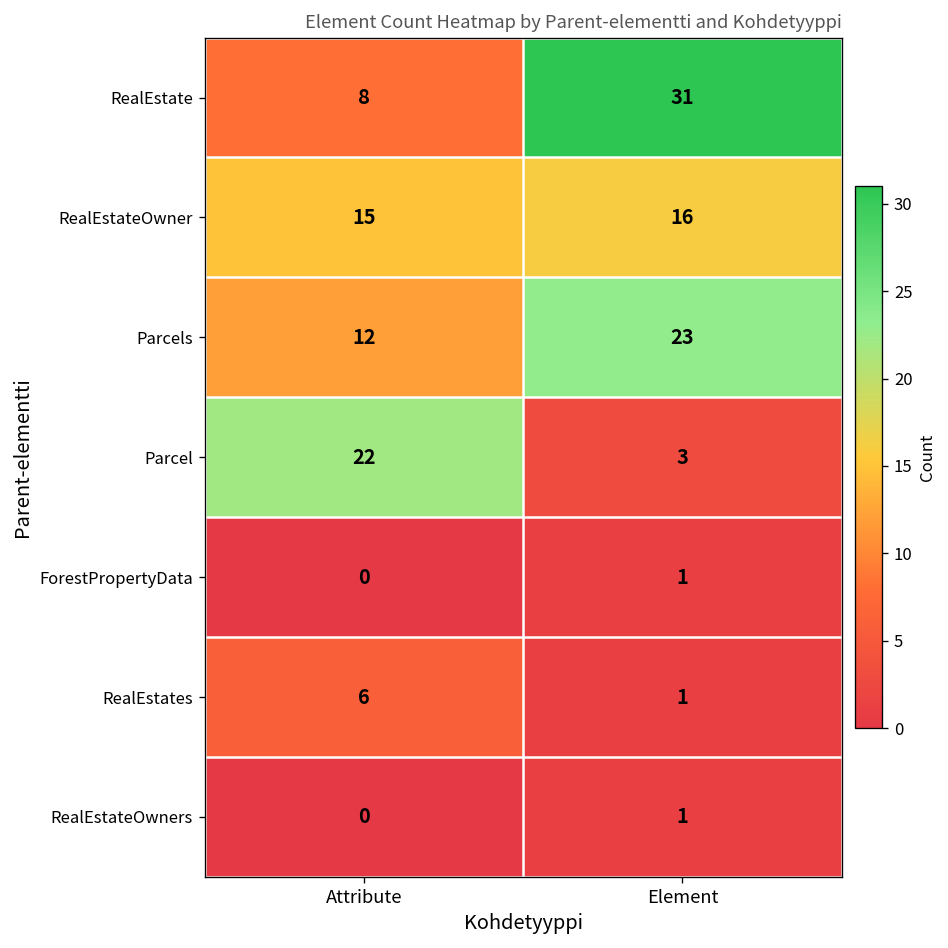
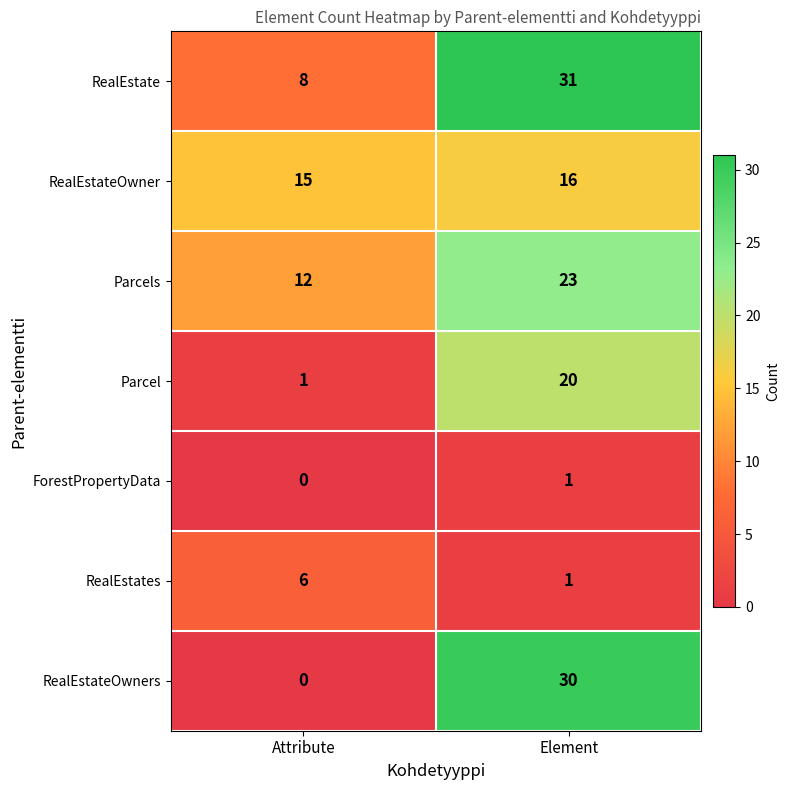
Parcel, Attribute: 22 -> 1
Parcel, Element: 3 -> 20
RealEstateOwners, Element: 1 -> 30
